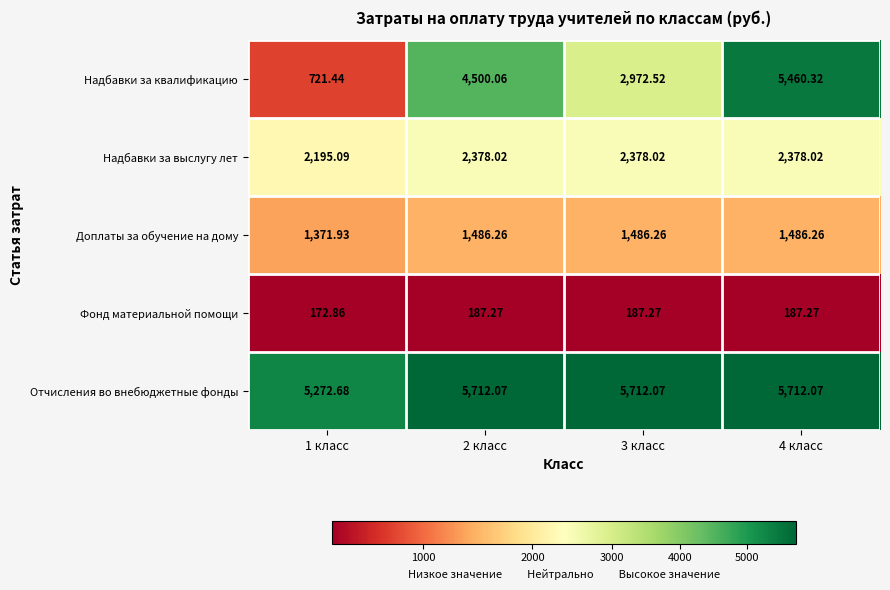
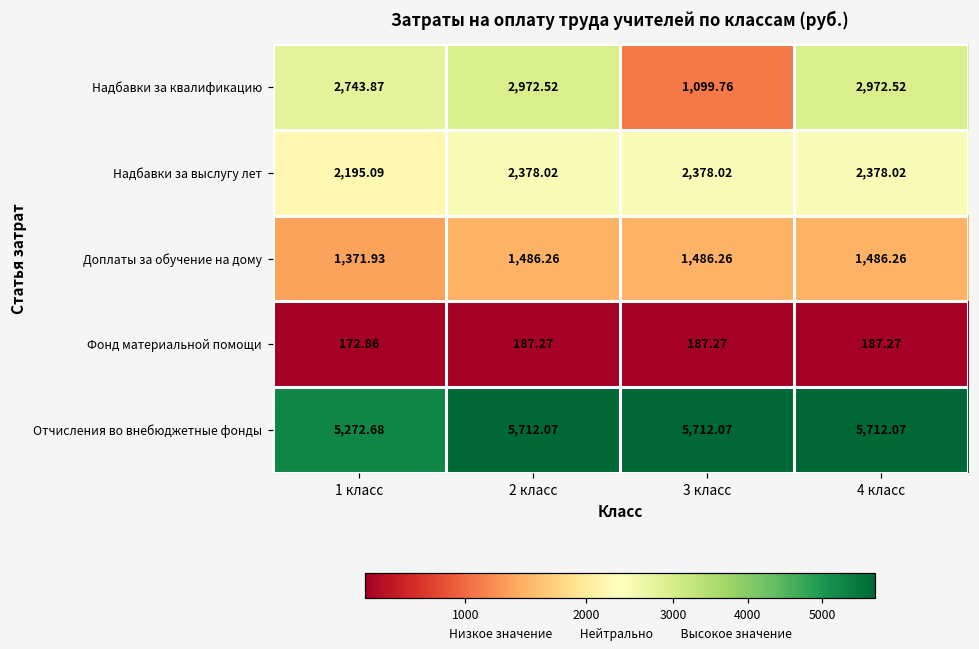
Надбавки за квалификацию, 1 класс: 721.44 -> 2,743.87
Надбавки за квалификацию, 2 класс: 4,500.06 -> 2,972.52
Надбавки за квалификацию, 3 класс: 2,972.52 -> 1,099.76
Надбавки за квалификацию, 4 класс: 5,460.32 -> 2,972.52
